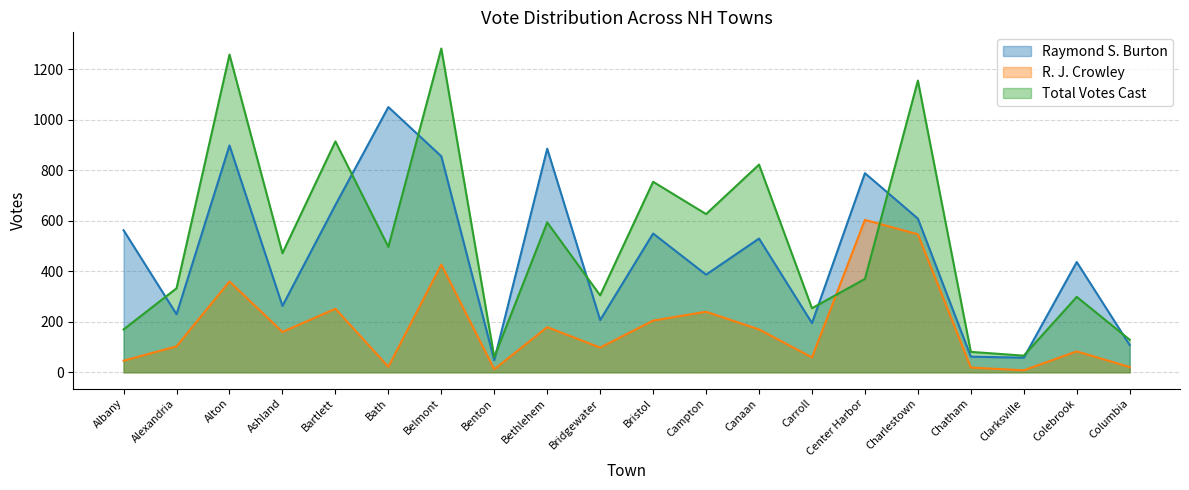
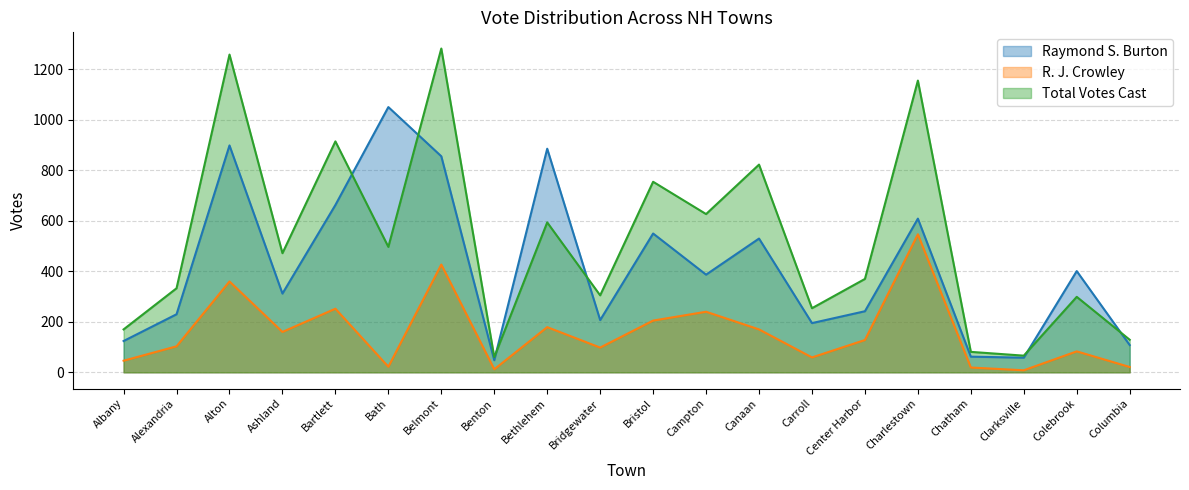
Raymond S. Burton, Albany: 560 -> 120
Raymond S. Burton, Ashland: 260 -> 310
Raymond S. Burton, Center Harbor: 790 -> 240
R. J. Crowley, Center Harbor: 600 -> 130
Raymond S. Burton, Colebrook: 440 -> 400
